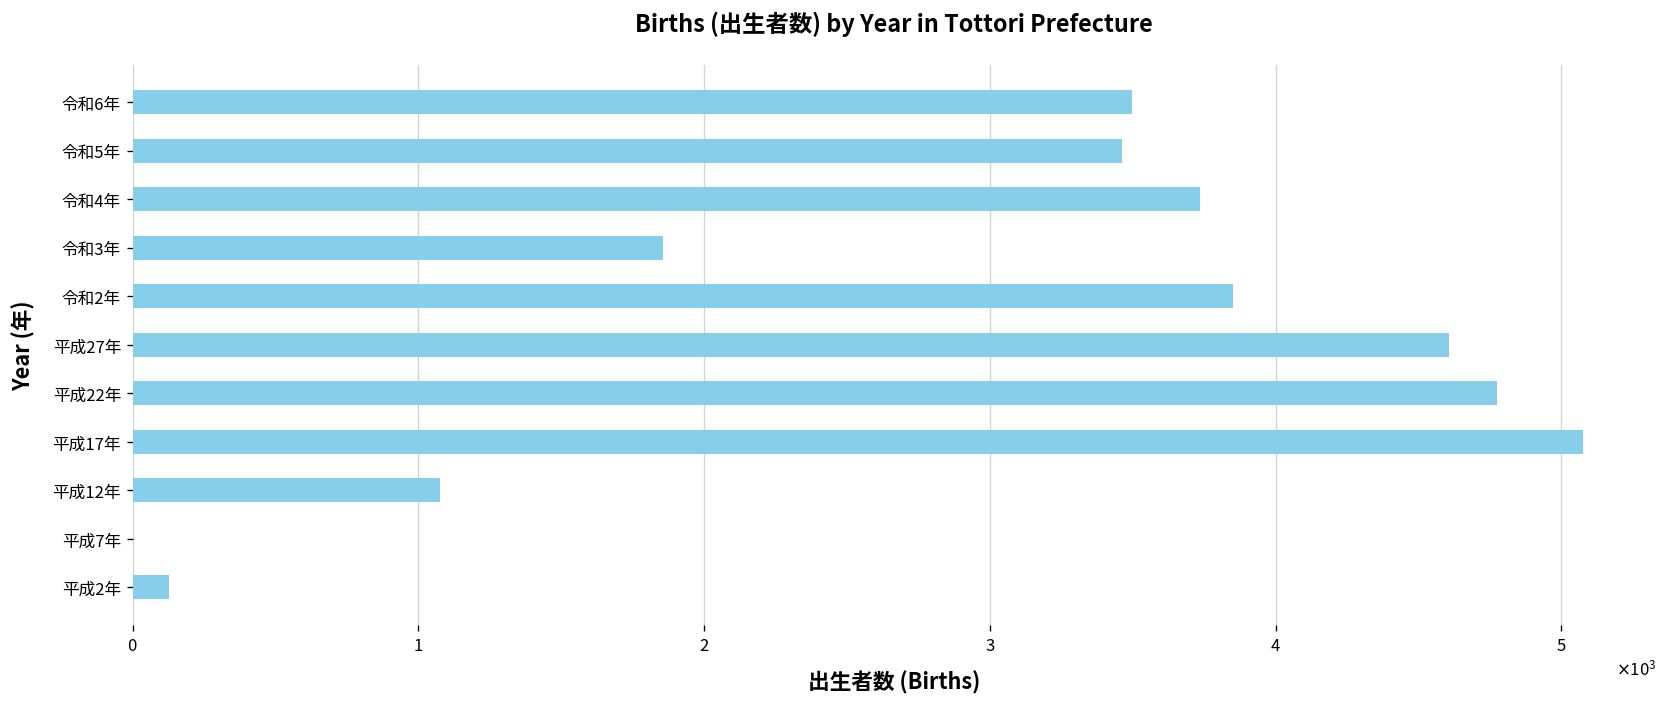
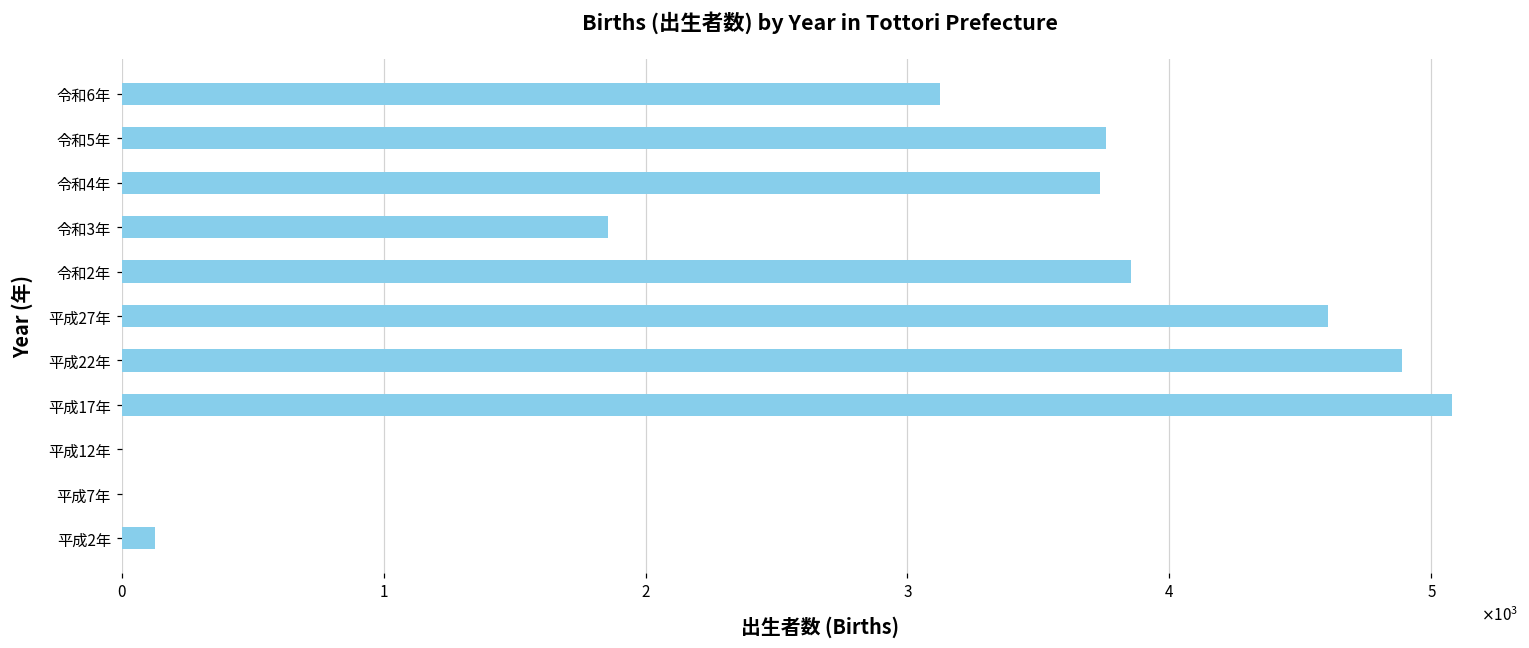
令和6年: 3500 -> 3130
令和5年: 3460 -> 3760
平成22年: 4770 -> 4890
平成12年: 1080 -> 0
